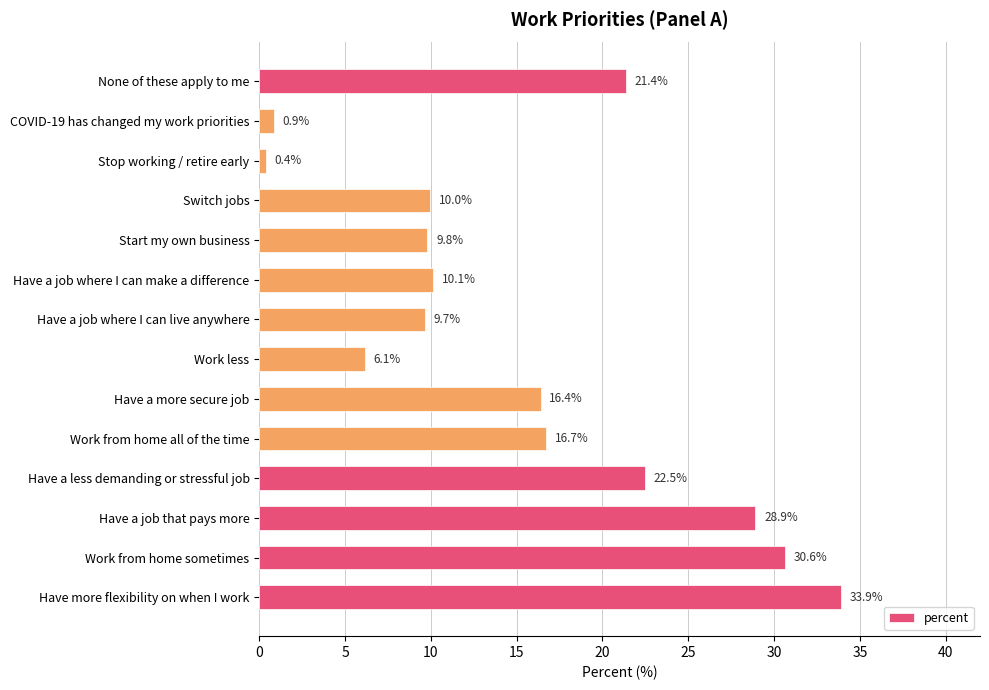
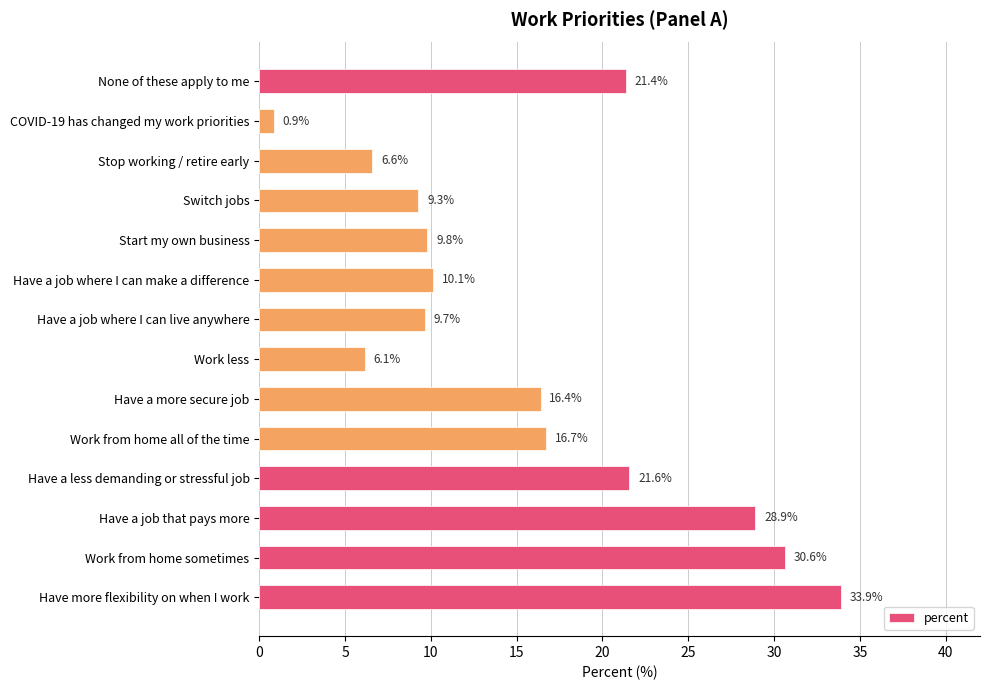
Stop working / retire early: 0.4% -> 6.6%
Switch jobs: 10.0% -> 9.3%
Have a less demanding or stressful job: 22.5% -> 21.6%
